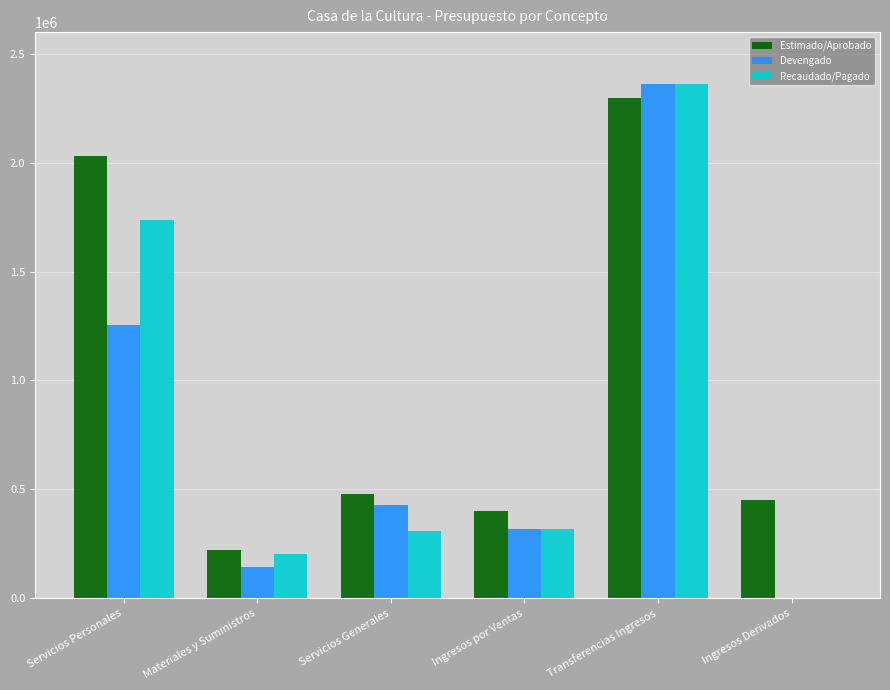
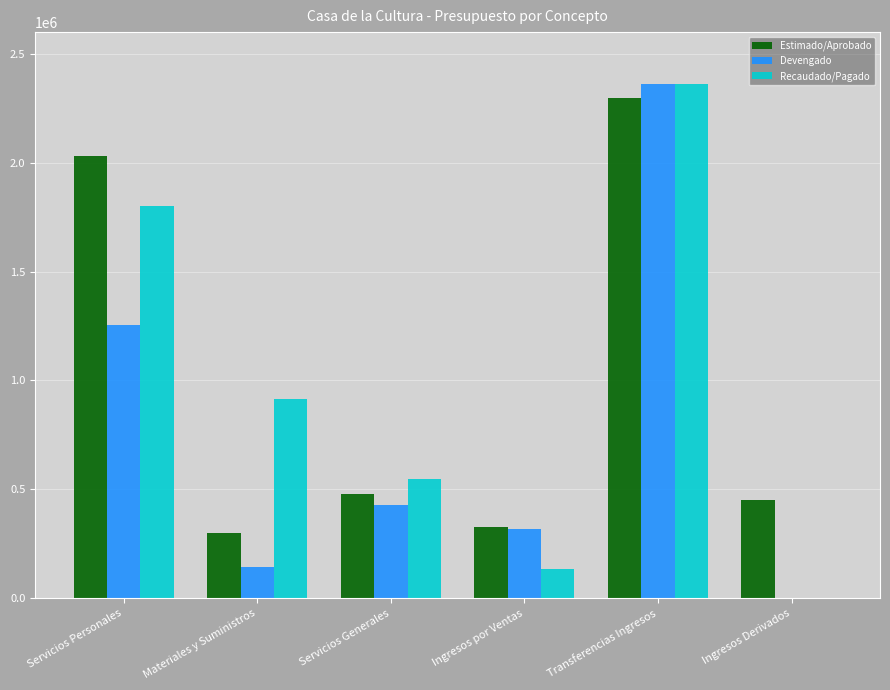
Recaudado/Pagado, Servicios Personales: 1740000 -> 1800000
Estimado/Aprobado, Materiales y Suministros: 220000 -> 300000
Recaudado/Pagado, Materiales y Suministros: 200000 -> 910000
Recaudado/Pagado, Servicios Generales: 310000 -> 550000
Estimado/Aprobado, Ingresos por Ventas: 400000 -> 330000
Recaudado/Pagado, Ingresos por Ventas: 320000 -> 140000
